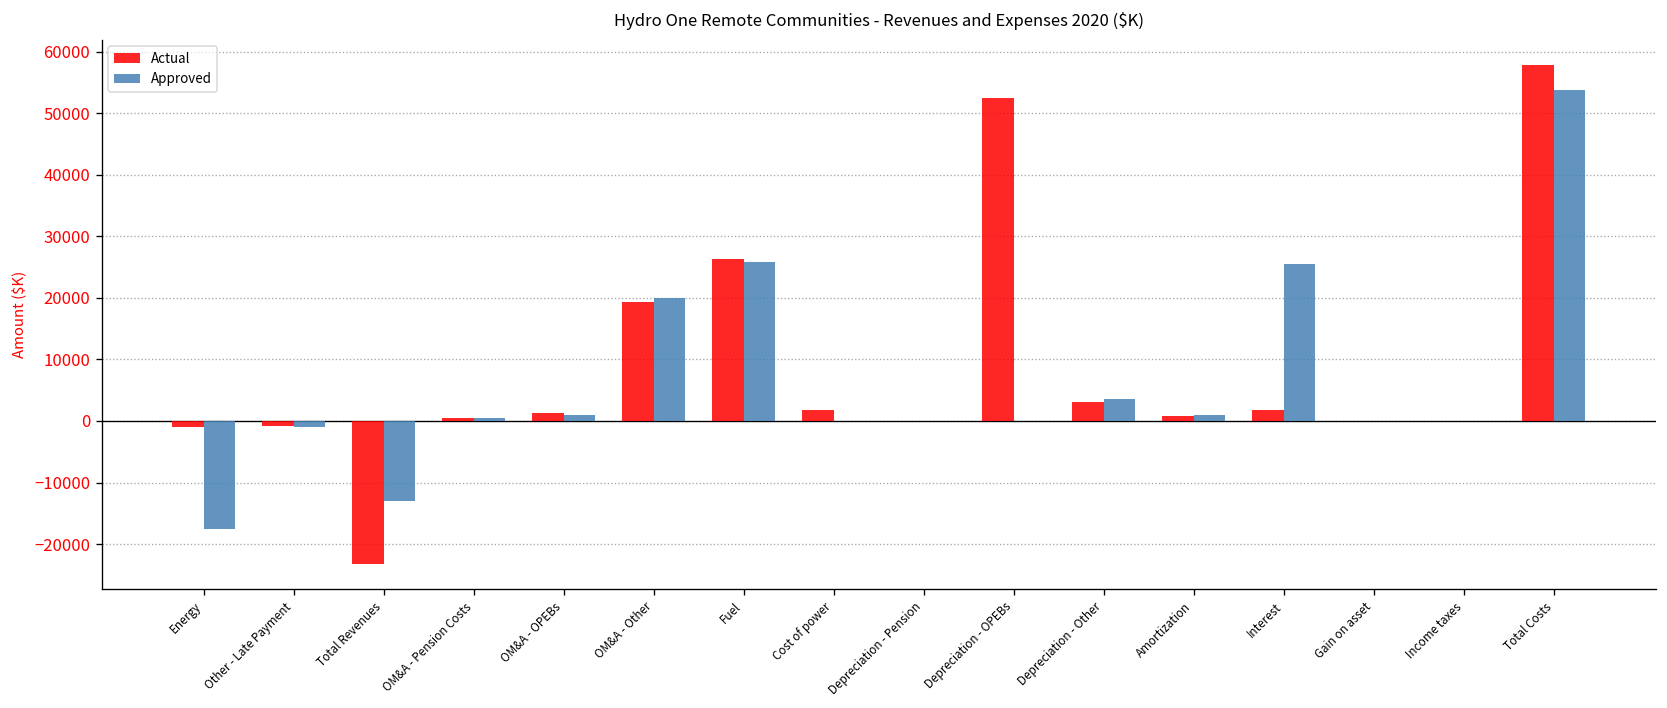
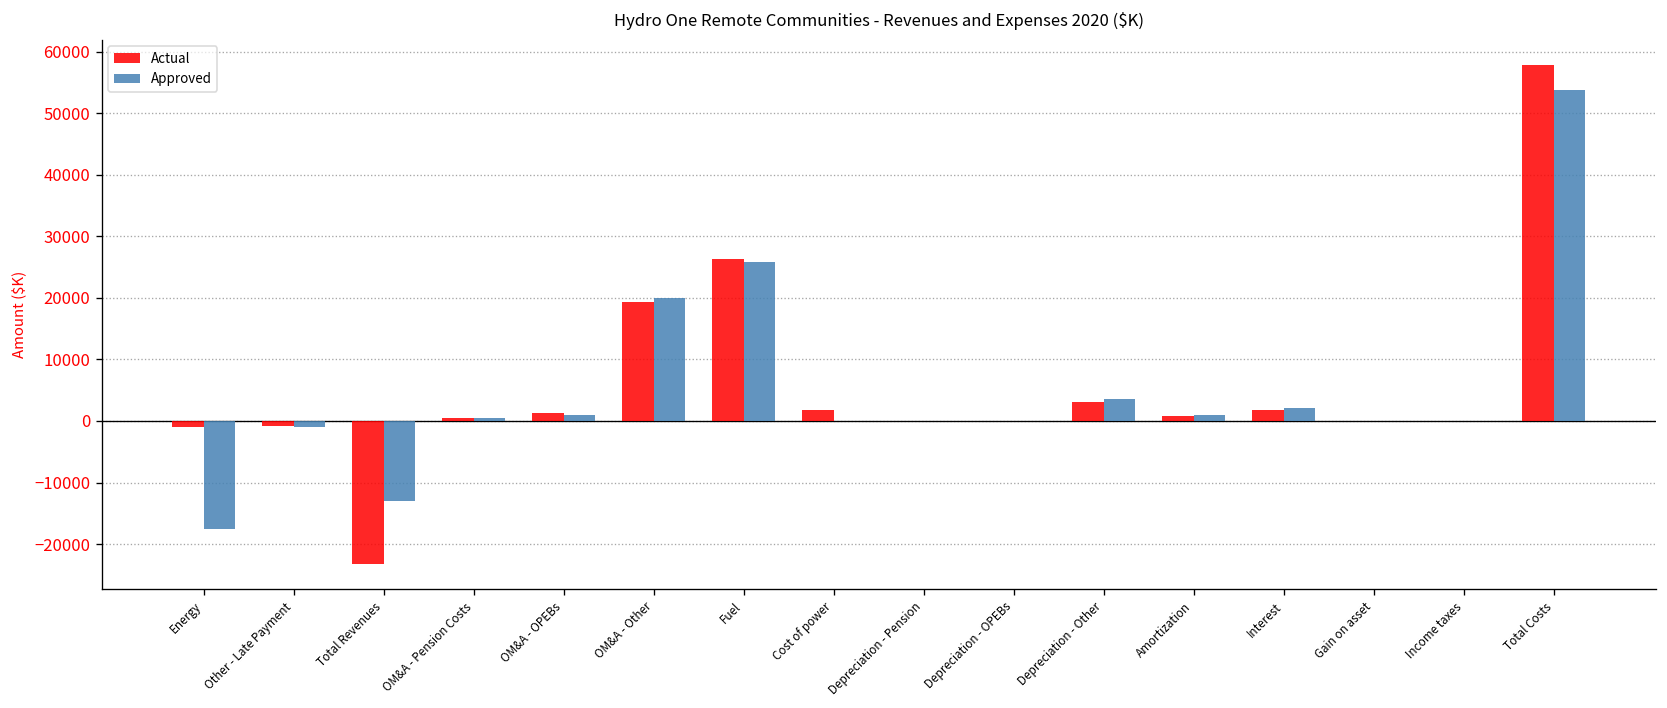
Actual, Depreciation - OPEBs: 53000 -> 0
Approved, Interest: 26000 -> 2000
